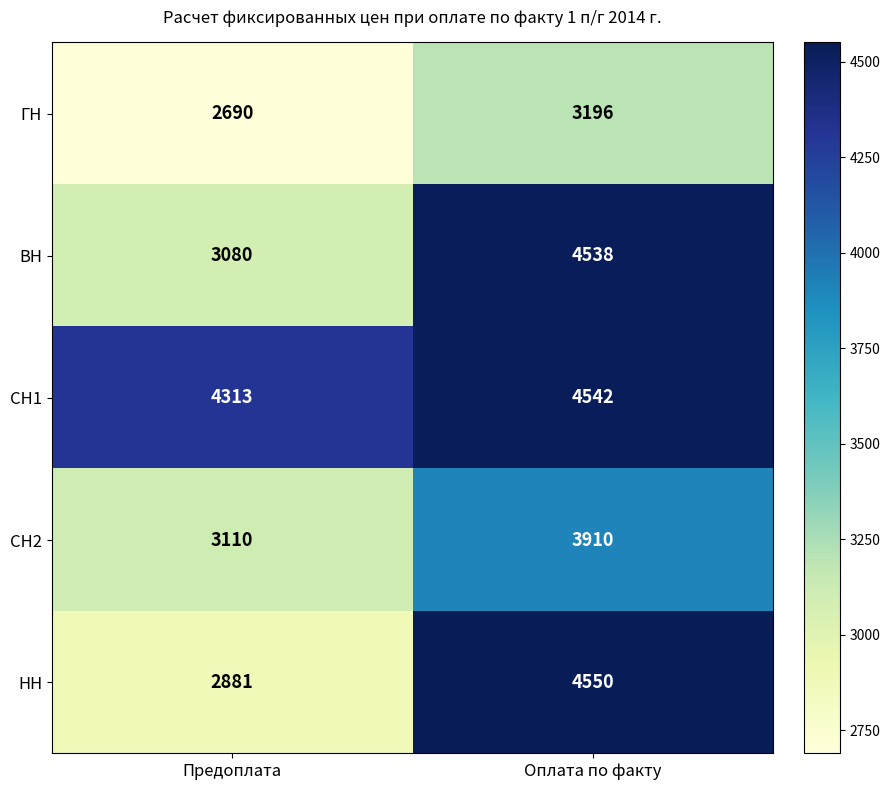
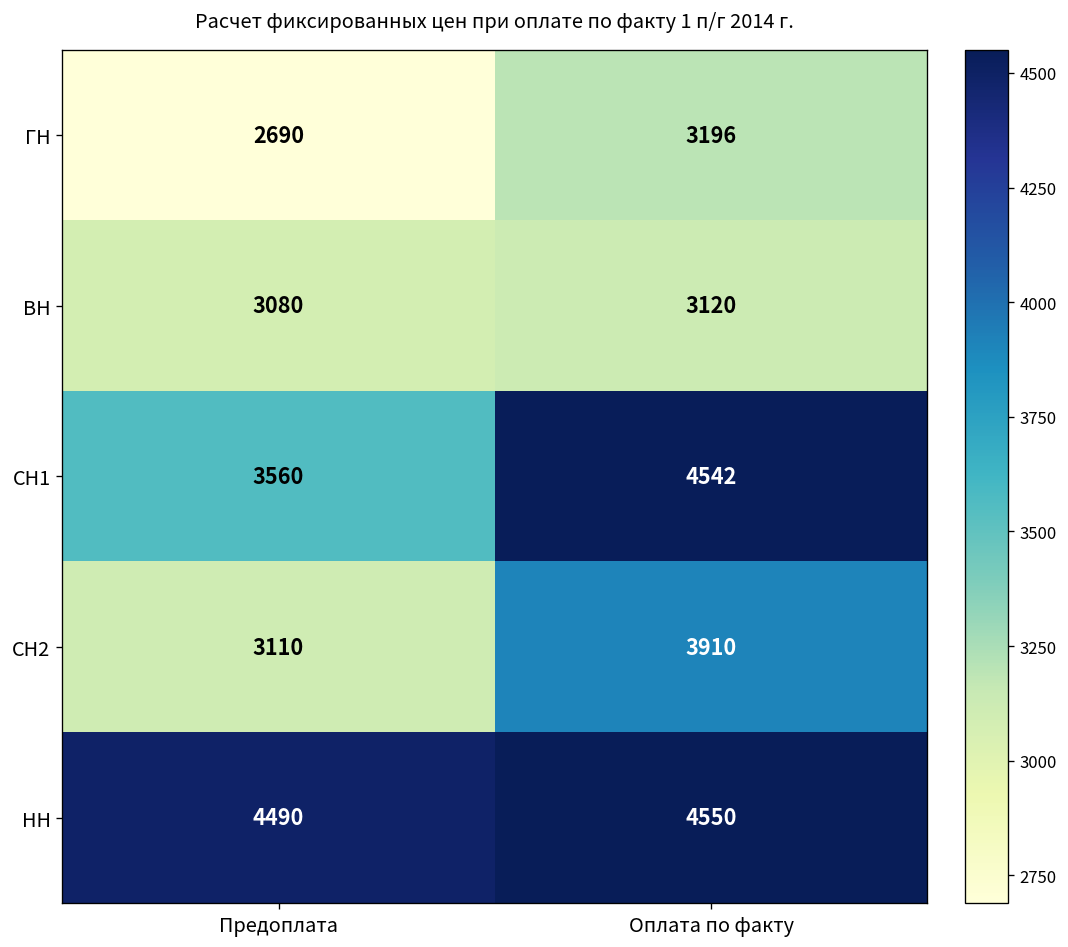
ВН, Оплата по факту: 4538 -> 3120
СН1, Предоплата: 4313 -> 3560
НН, Предоплата: 2881 -> 4490
